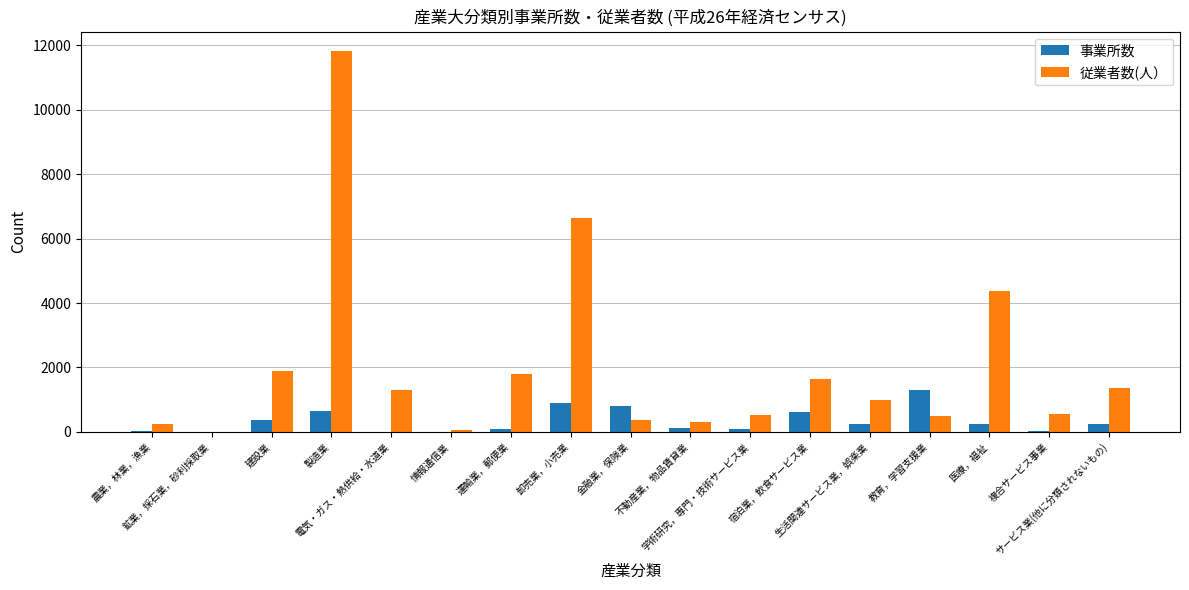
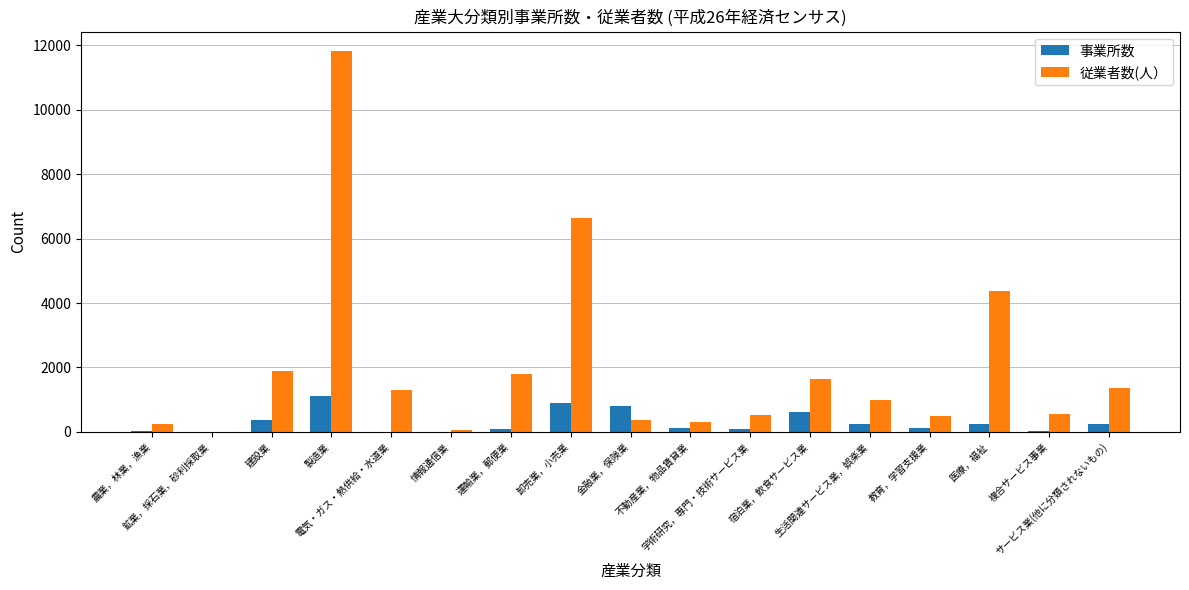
事業所数, 製造業: 700 -> 1100
事業所数, 教育，学習支援業: 1300 -> 100
